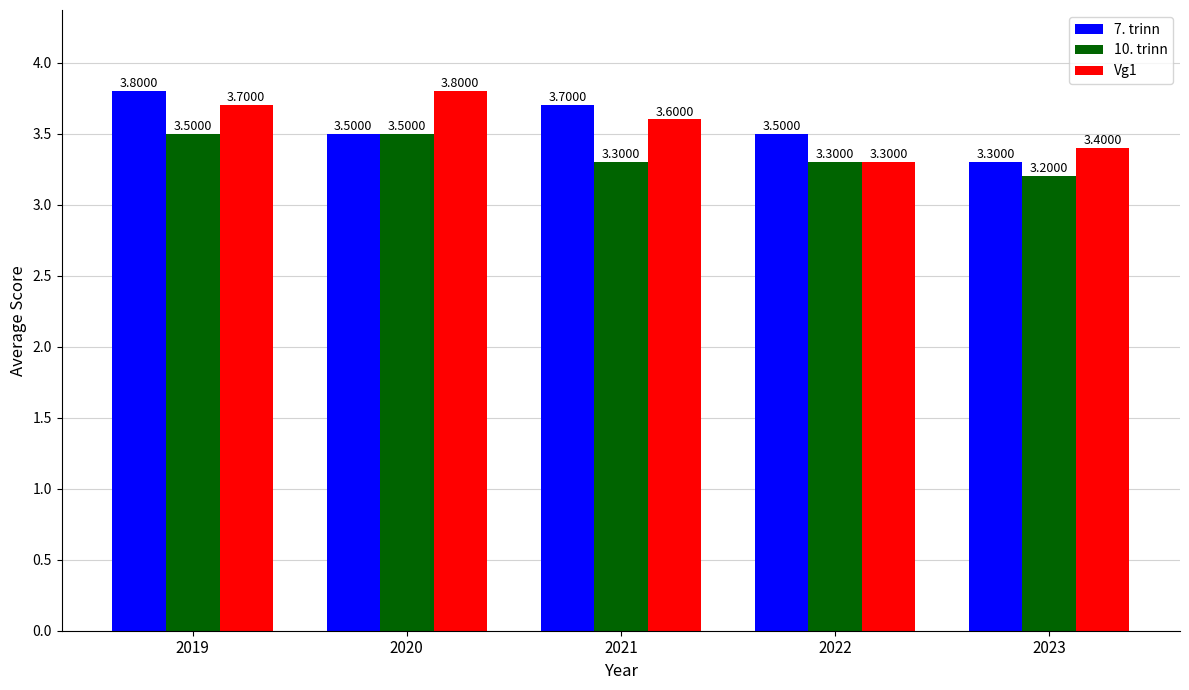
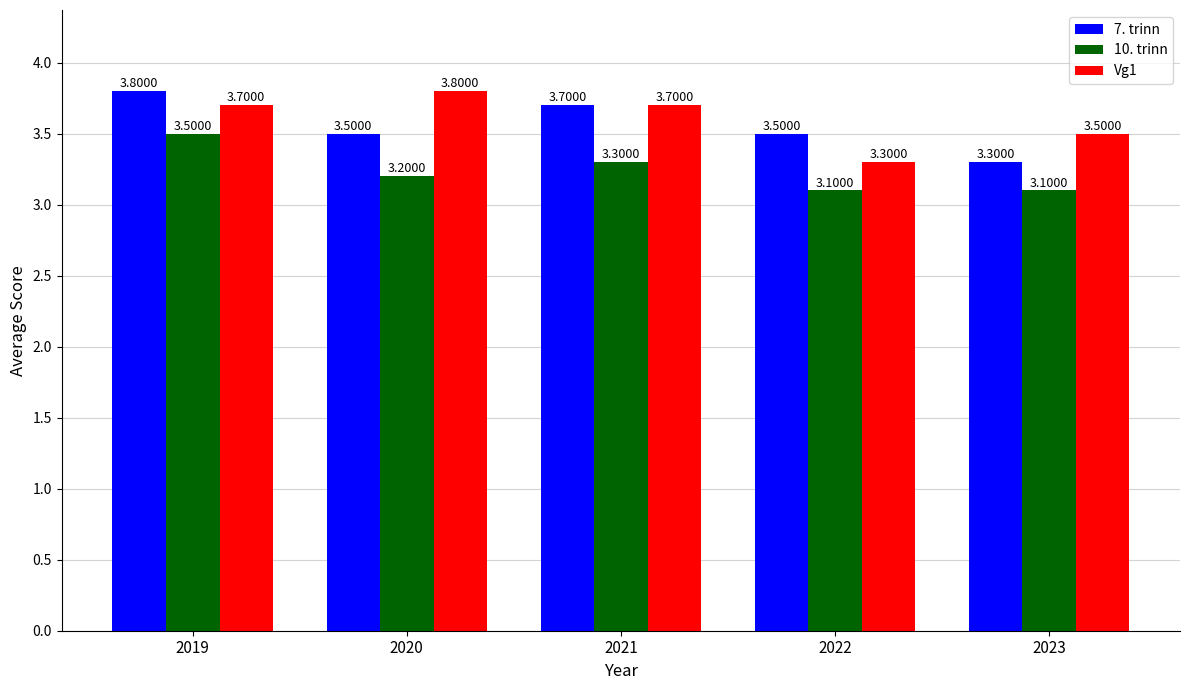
10. trinn, 2020: 3.5000 -> 3.2000
Vg1, 2021: 3.6000 -> 3.7000
10. trinn, 2022: 3.3000 -> 3.1000
10. trinn, 2023: 3.2000 -> 3.1000
Vg1, 2023: 3.4000 -> 3.5000
